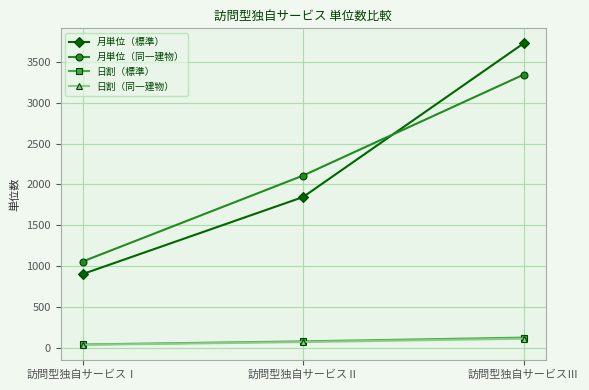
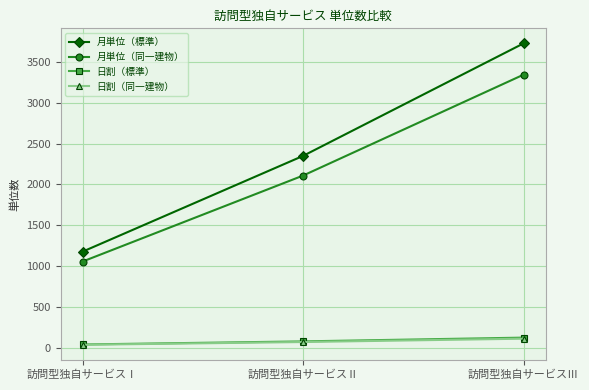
月単位（標準）, 訪問型独自サービスⅠ: 900 -> 1200
月単位（標準）, 訪問型独自サービスⅡ: 1800 -> 2300
